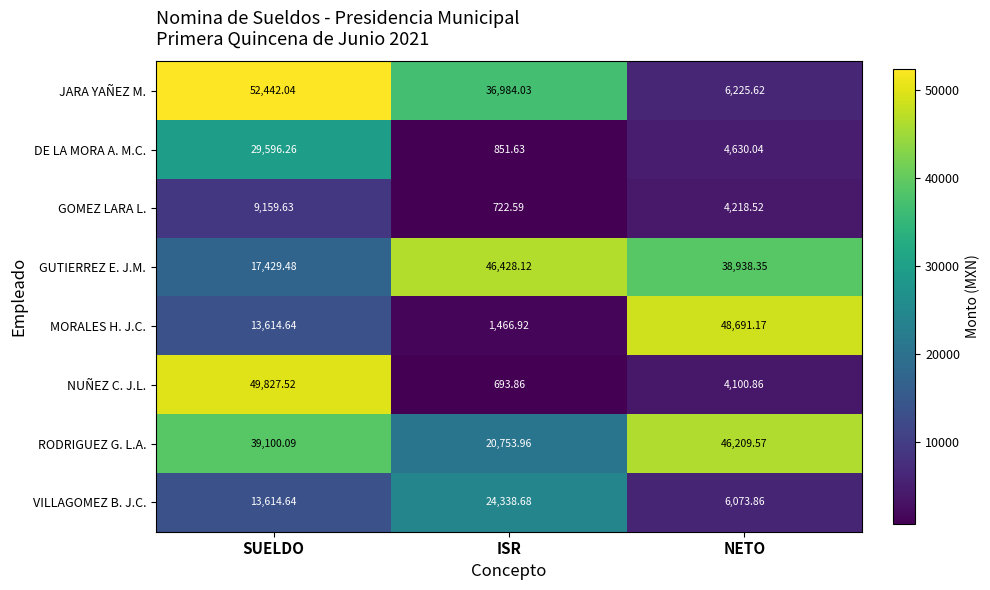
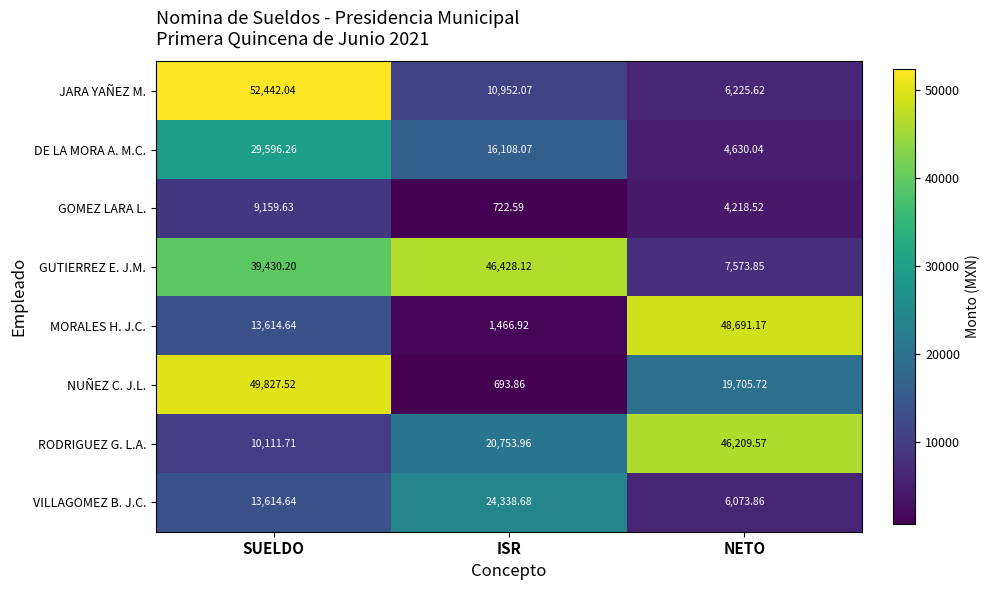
JARA YAÑEZ M., ISR: 36,984.03 -> 10,952.07
DE LA MORA A. M.C., ISR: 851.63 -> 16,108.07
GUTIERREZ E. J.M., SUELDO: 17,429.48 -> 39,430.20
GUTIERREZ E. J.M., NETO: 38,938.35 -> 7,573.85
NUÑEZ C. J.L., NETO: 4,100.86 -> 19,705.72
RODRIGUEZ G. L.A., SUELDO: 39,100.09 -> 10,111.71
